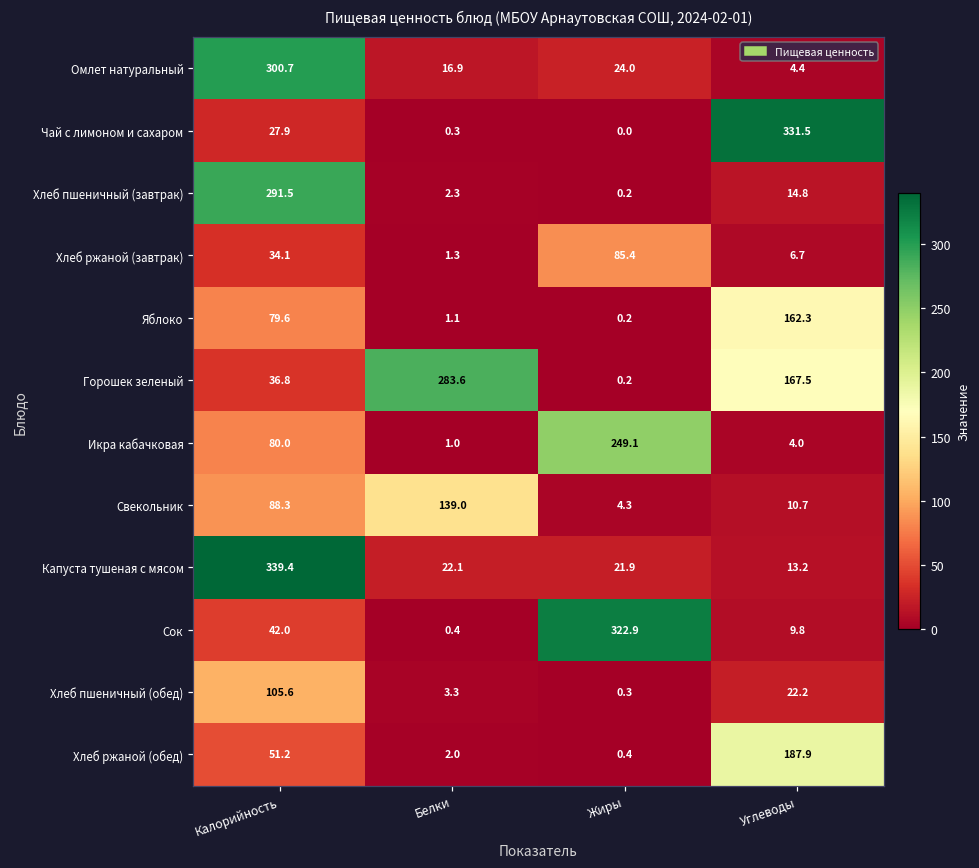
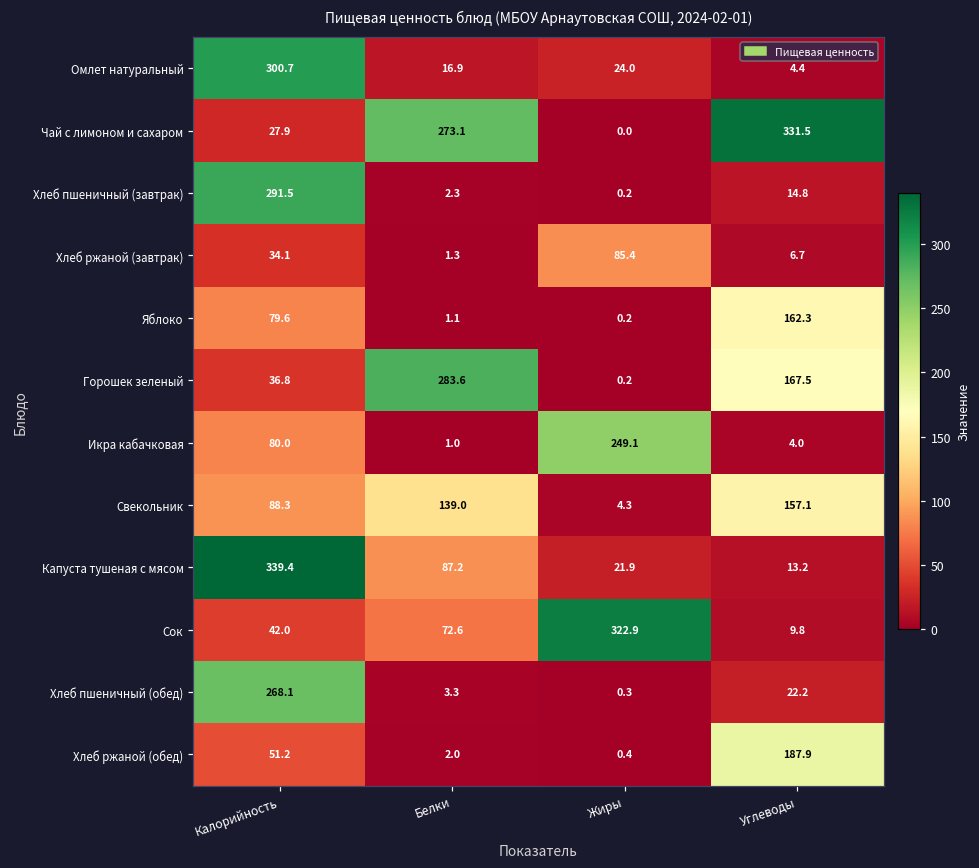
Чай с лимоном и сахаром, Белки: 0.3 -> 273.1
Свекольник, Углеводы: 10.7 -> 157.1
Капуста тушеная с мясом, Белки: 22.1 -> 87.2
Сок, Белки: 0.4 -> 72.6
Хлеб пшеничный (обед), Калорийность: 105.6 -> 268.1
